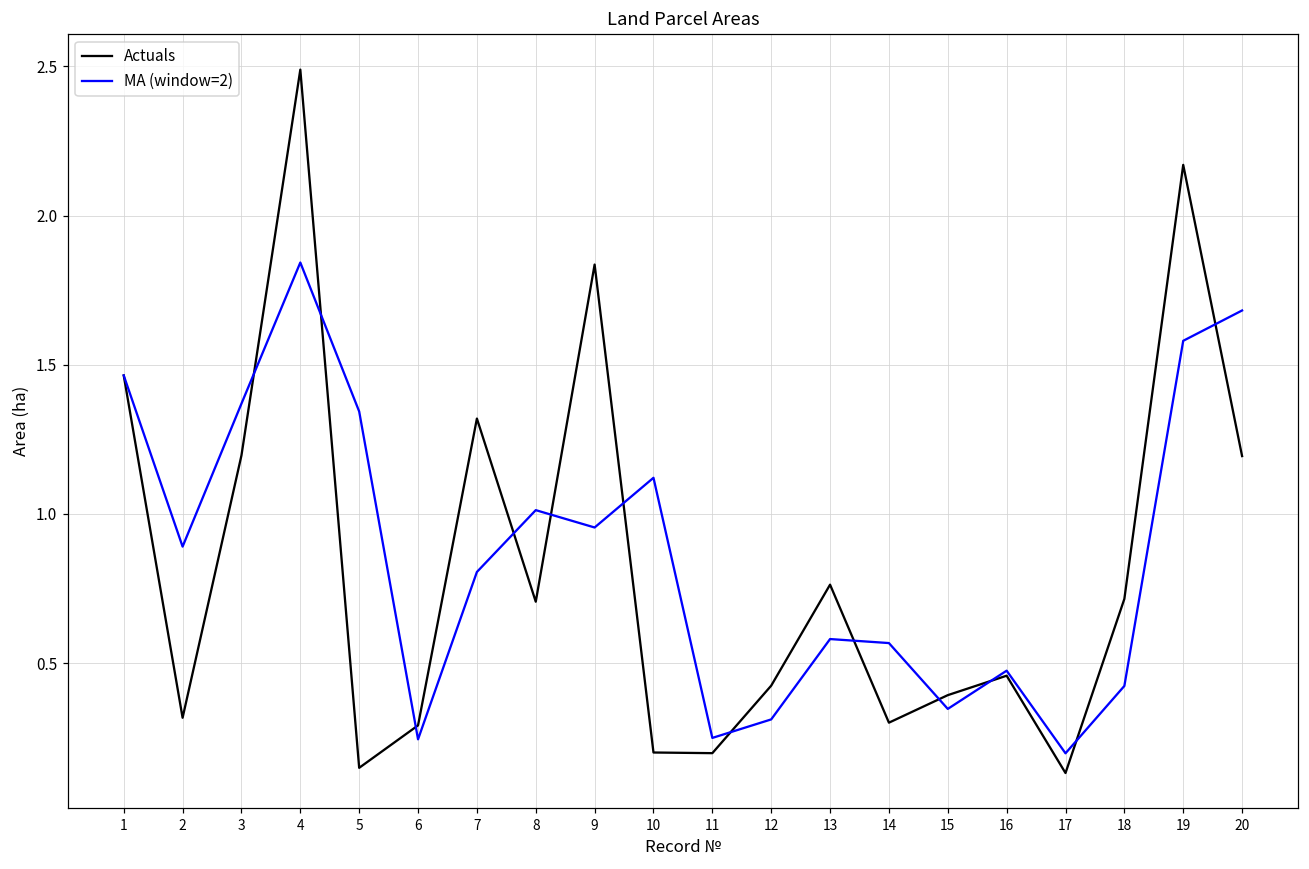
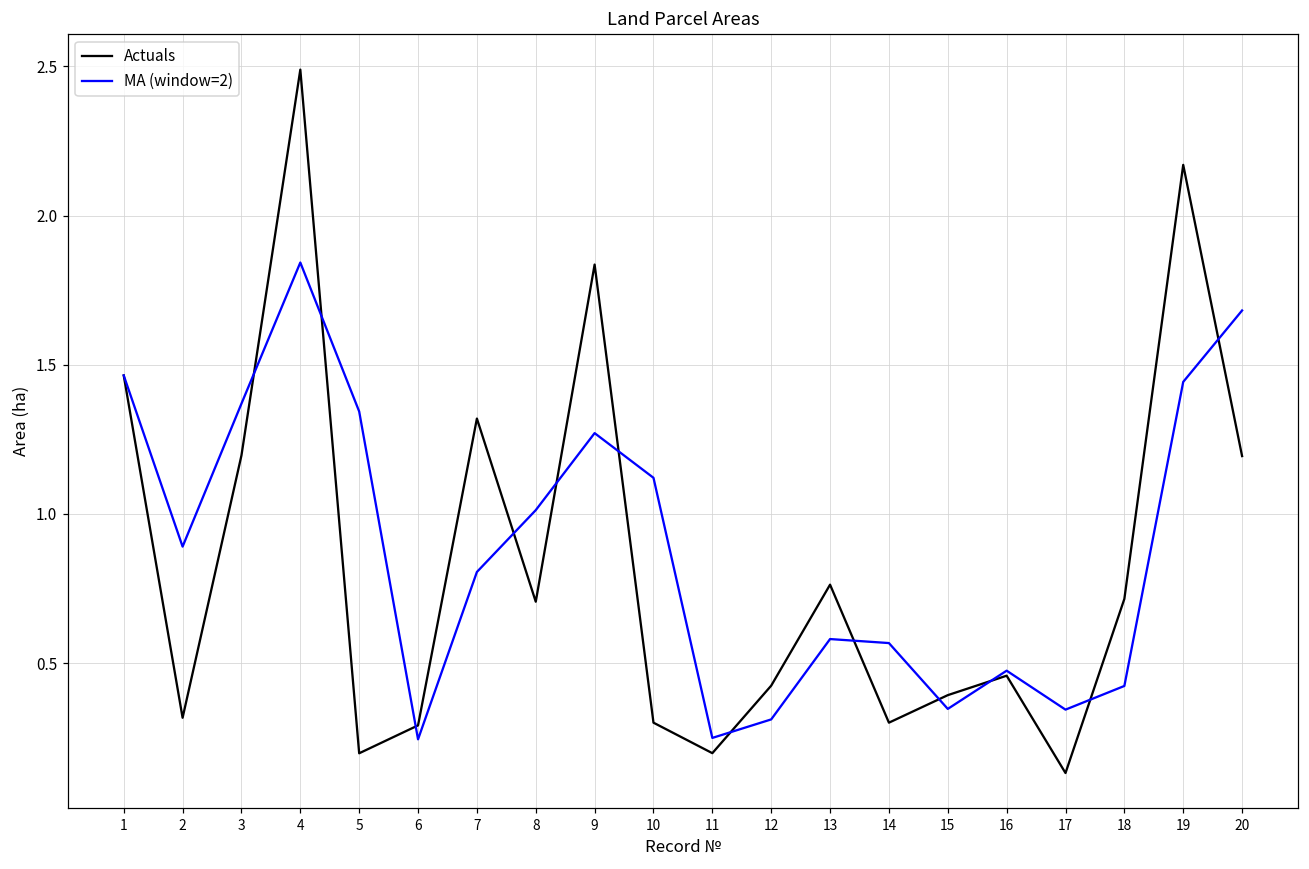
Actuals, 5: 0.15 -> 0.20
MA (window=2), 9: 0.95 -> 1.27
Actuals, 10: 0.2 -> 0.3
MA (window=2), 17: 0.20 -> 0.34
MA (window=2), 19: 1.58 -> 1.44
